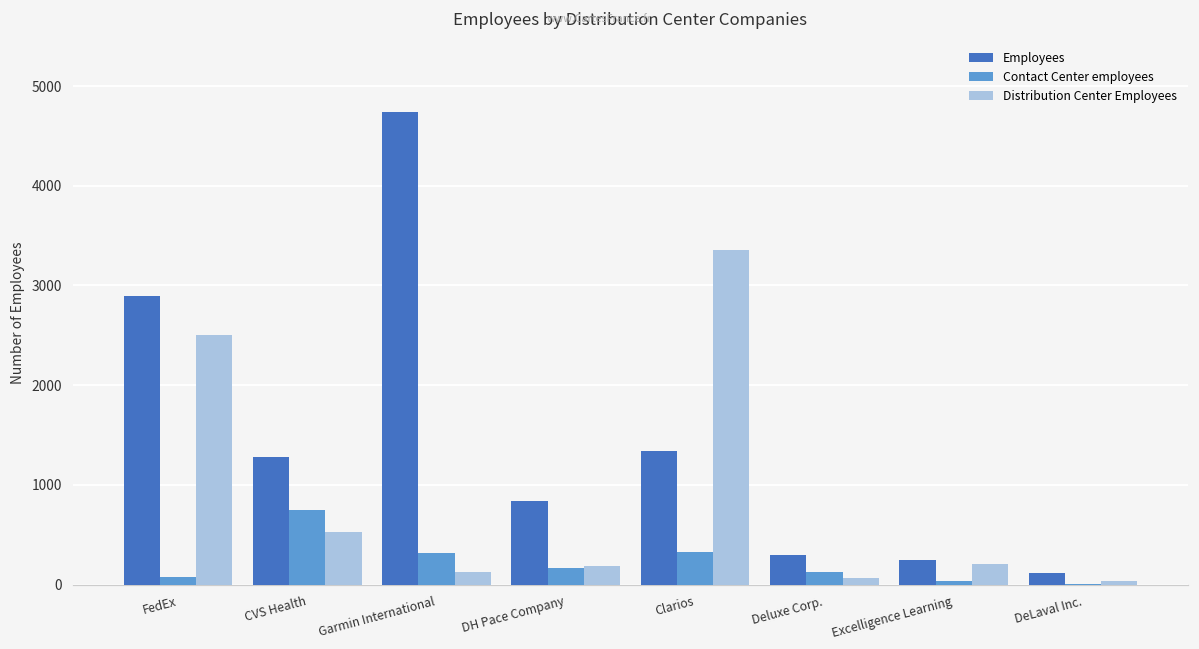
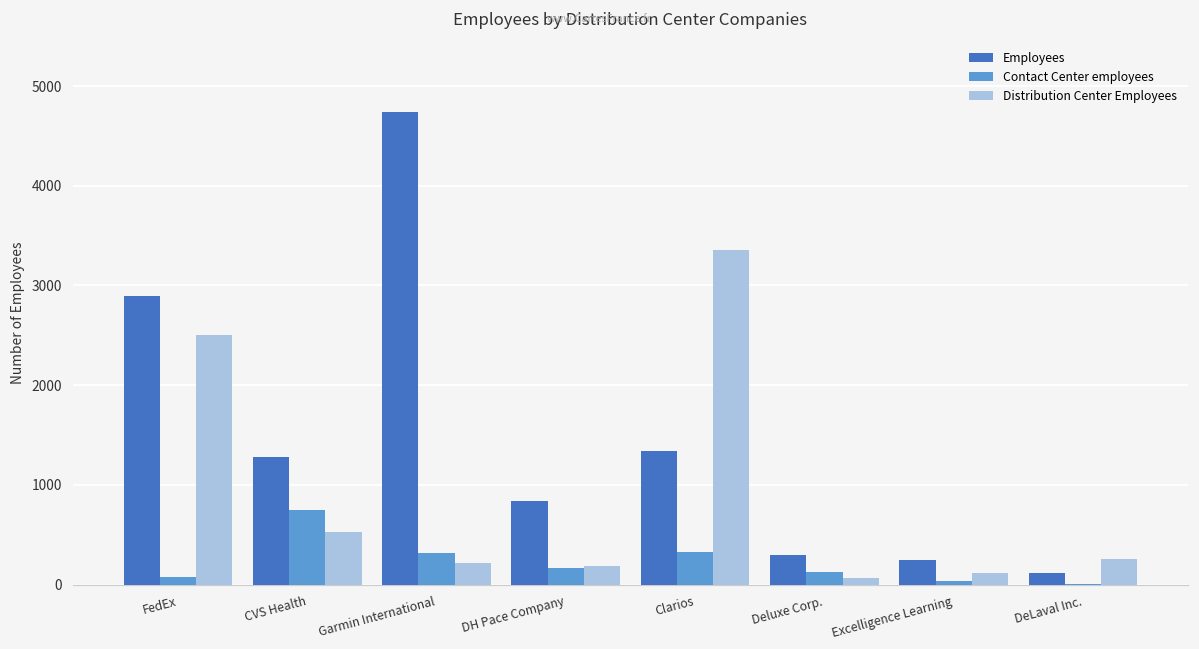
Distribution Center Employees, Garmin International: 100 -> 200
Distribution Center Employees, Excelligence Learning: 200 -> 100
Distribution Center Employees, DeLaval Inc.: 0 -> 300
